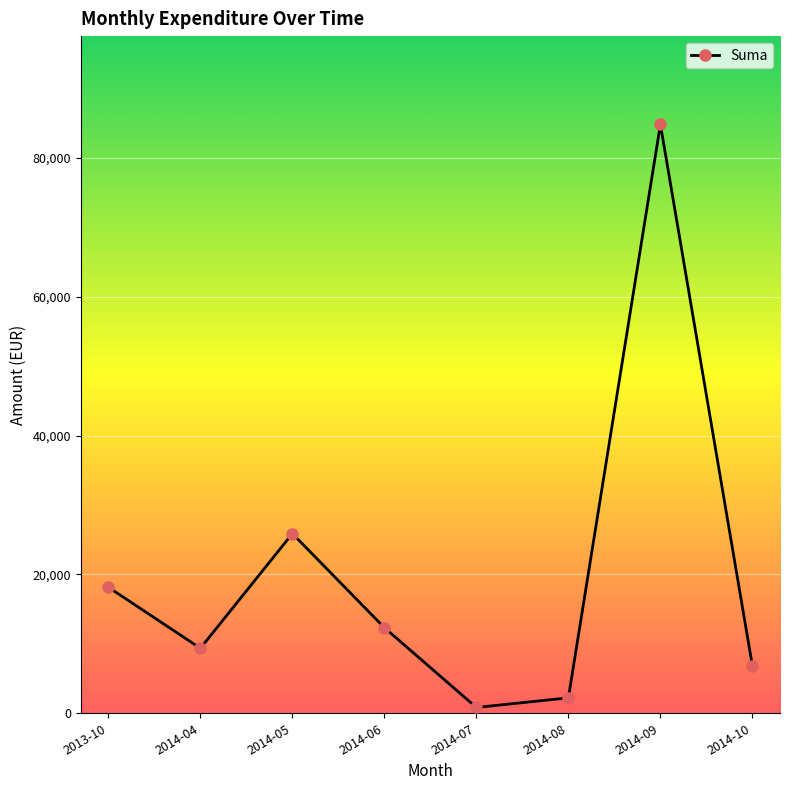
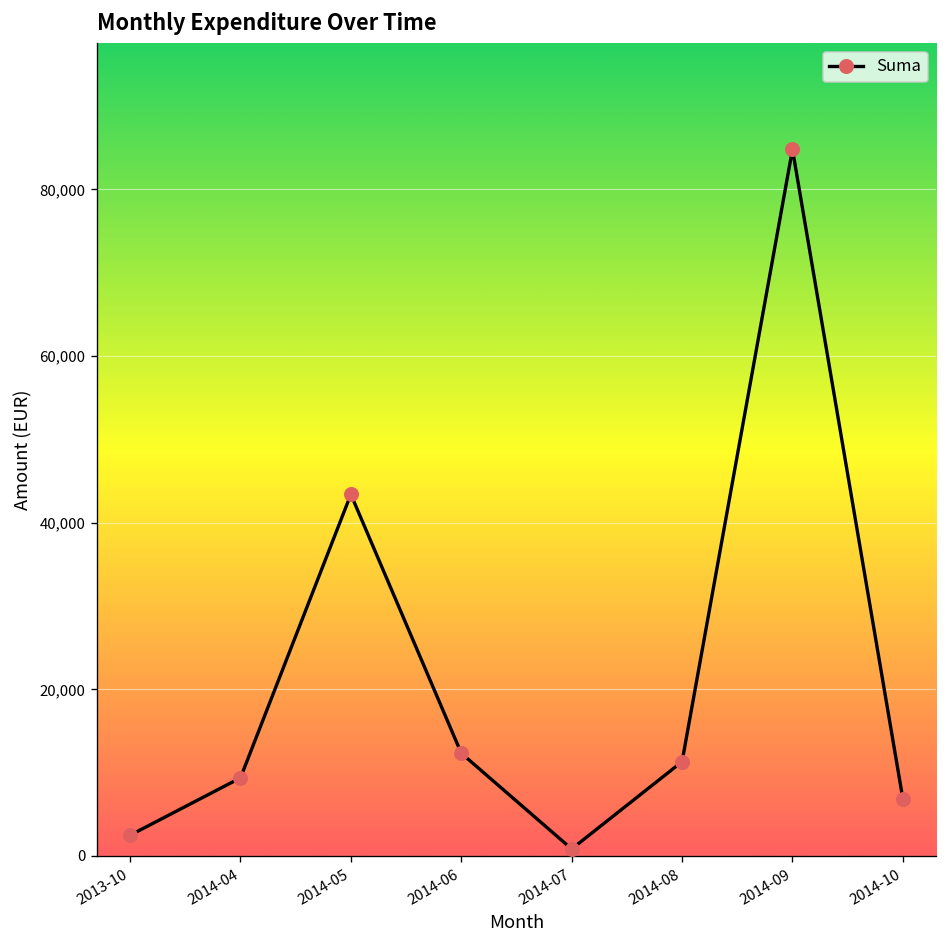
2013-10: 18,000 -> 2,000
2014-05: 26,000 -> 43,000
2014-08: 2,000 -> 11,000
